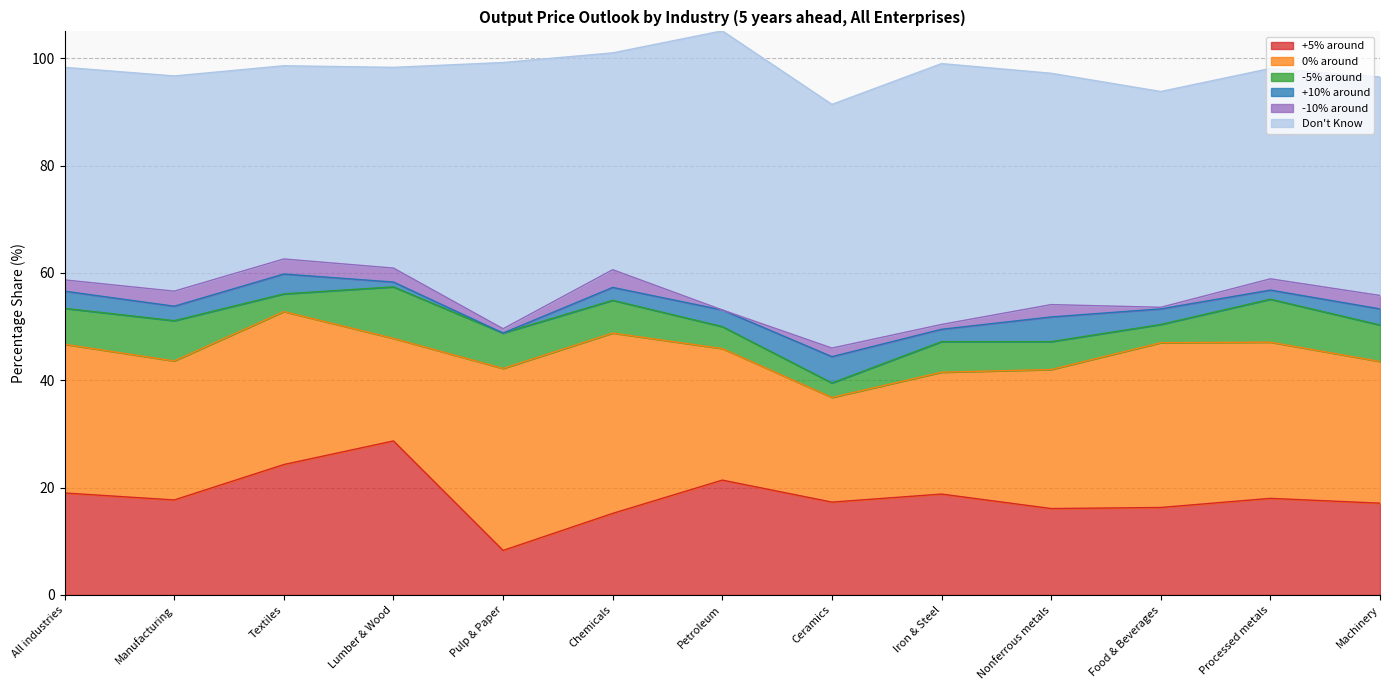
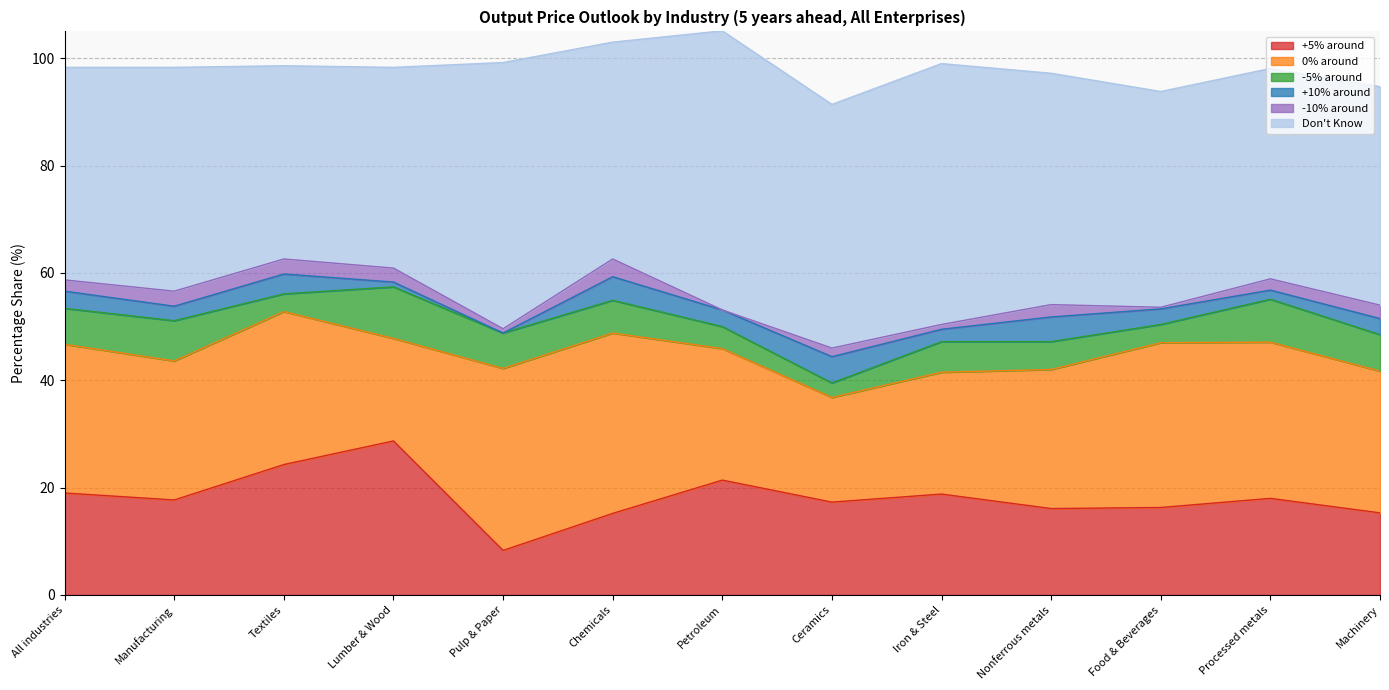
Don't Know, Manufacturing: 40 -> 42
+10% around, Chemicals: 2 -> 4
+5% around, Machinery: 17 -> 15
